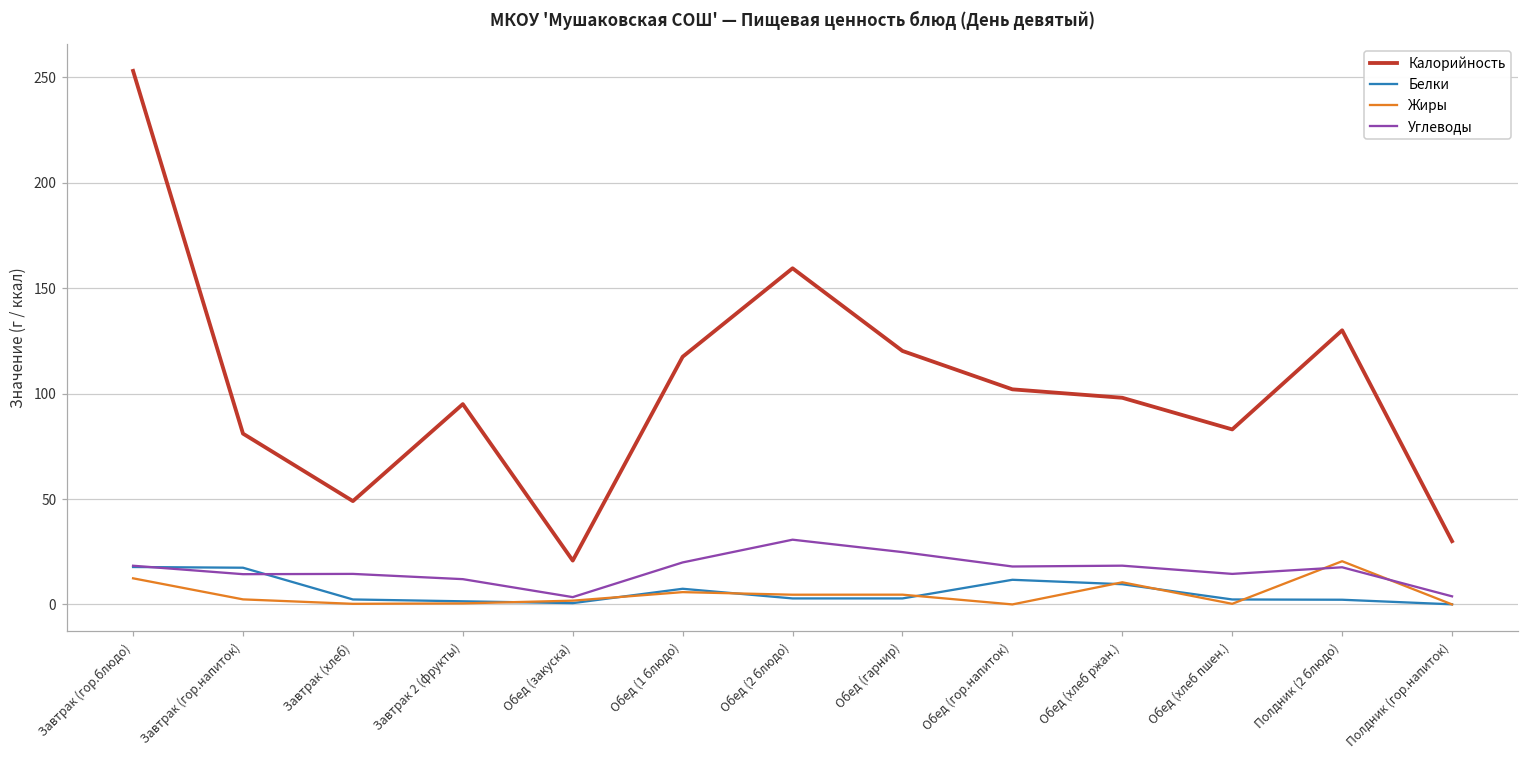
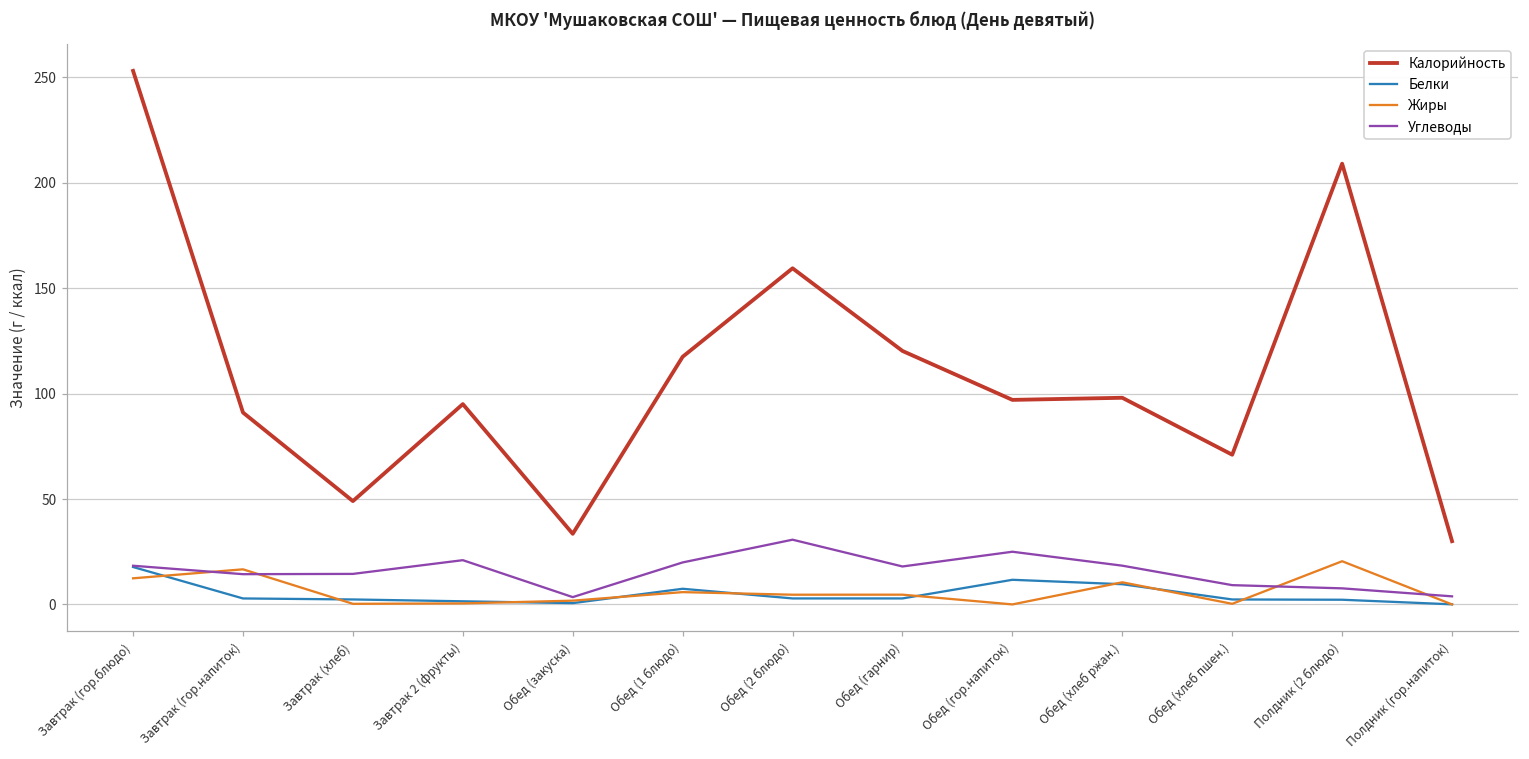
Калорийность, Завтрак (гор.напиток): 81 -> 91
Белки, Завтрак (гор.напиток): 17 -> 3
Жиры, Завтрак (гор.напиток): 2 -> 17
Углеводы, Завтрак 2 (фрукты): 12 -> 21
Калорийность, Обед (закуска): 21 -> 34
Углеводы, Обед (гарнир): 25 -> 18
Калорийность, Обед (гор.напиток): 102 -> 97
Углеводы, Обед (гор.напиток): 18 -> 25
Калорийность, Обед (хлеб пшен.): 83 -> 71
Углеводы, Обед (хлеб пшен.): 14 -> 9
Калорийность, Полдник (2 блюдо): 130 -> 209
Углеводы, Полдник (2 блюдо): 18 -> 8
